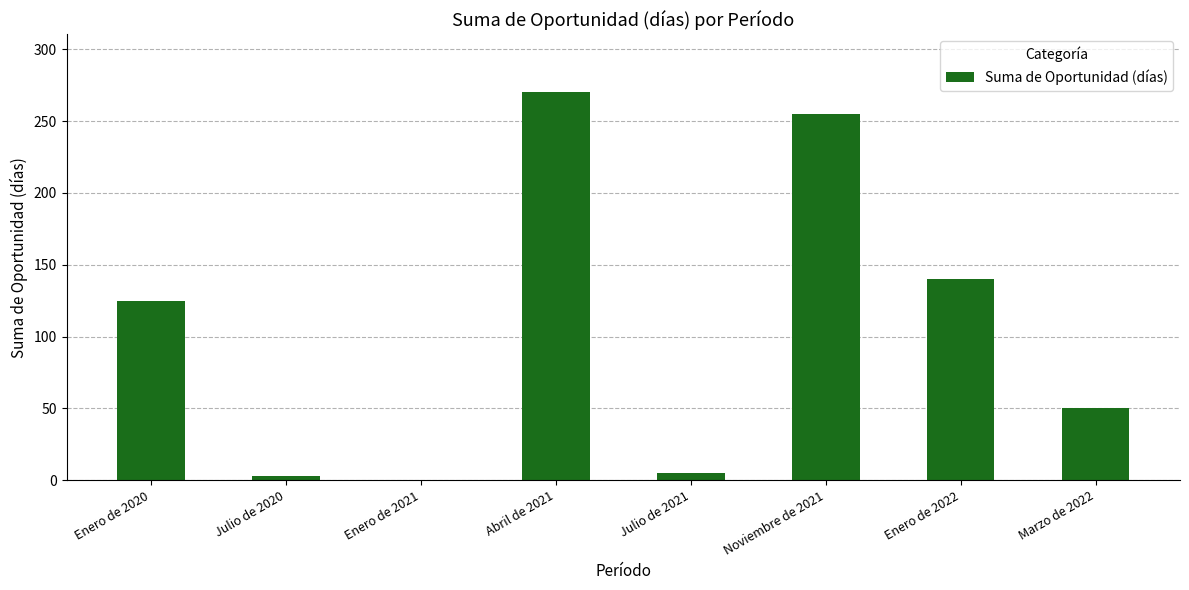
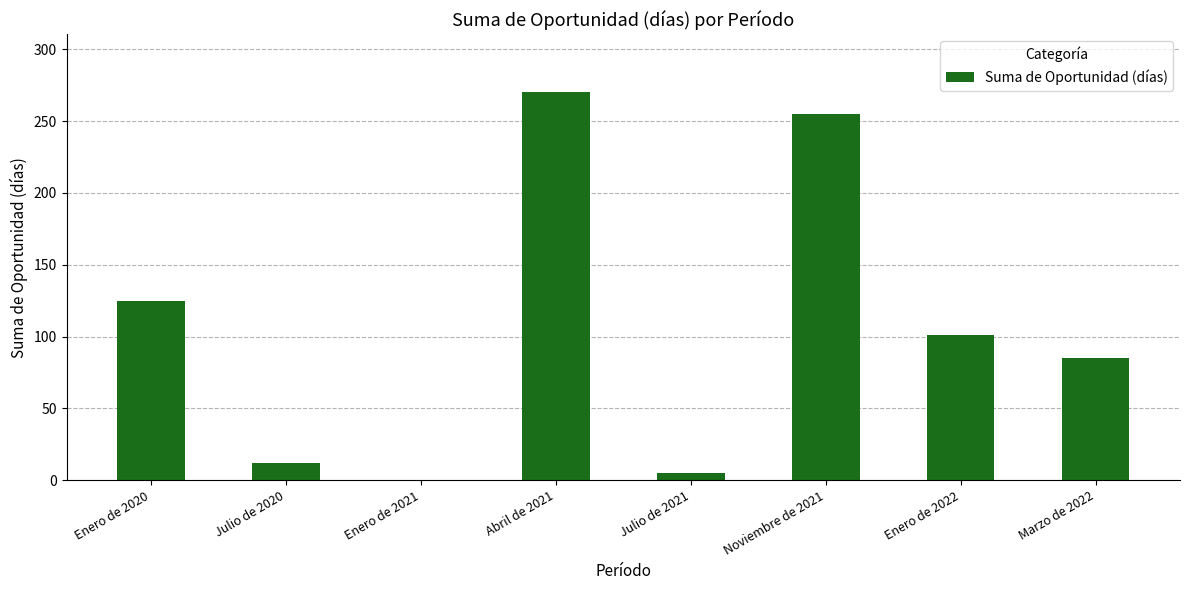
Julio de 2020: 3 -> 12
Enero de 2022: 140 -> 101
Marzo de 2022: 50 -> 85
